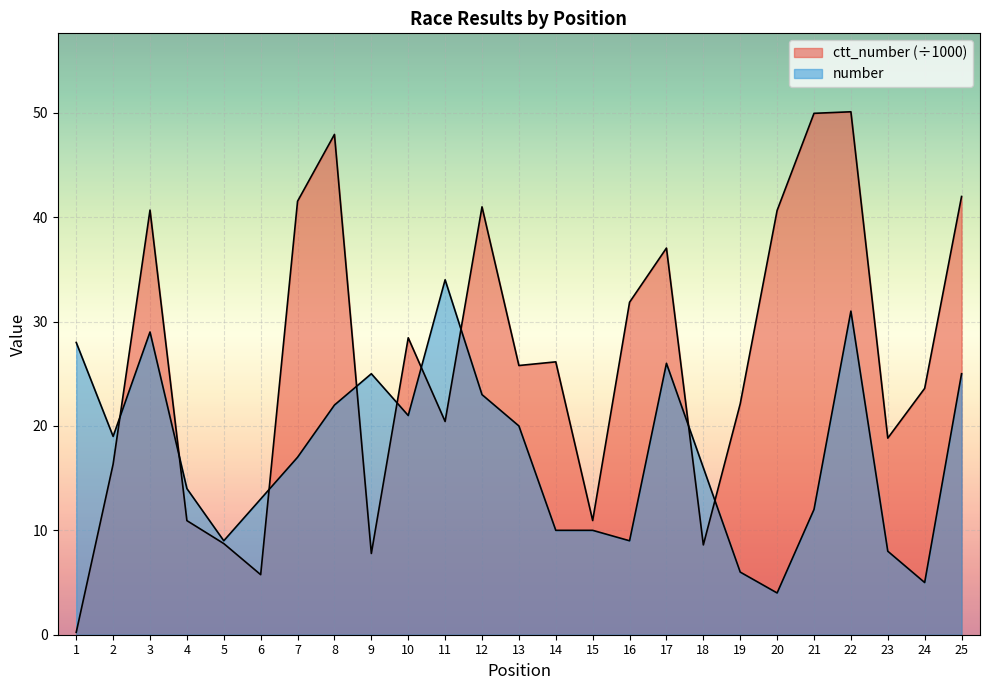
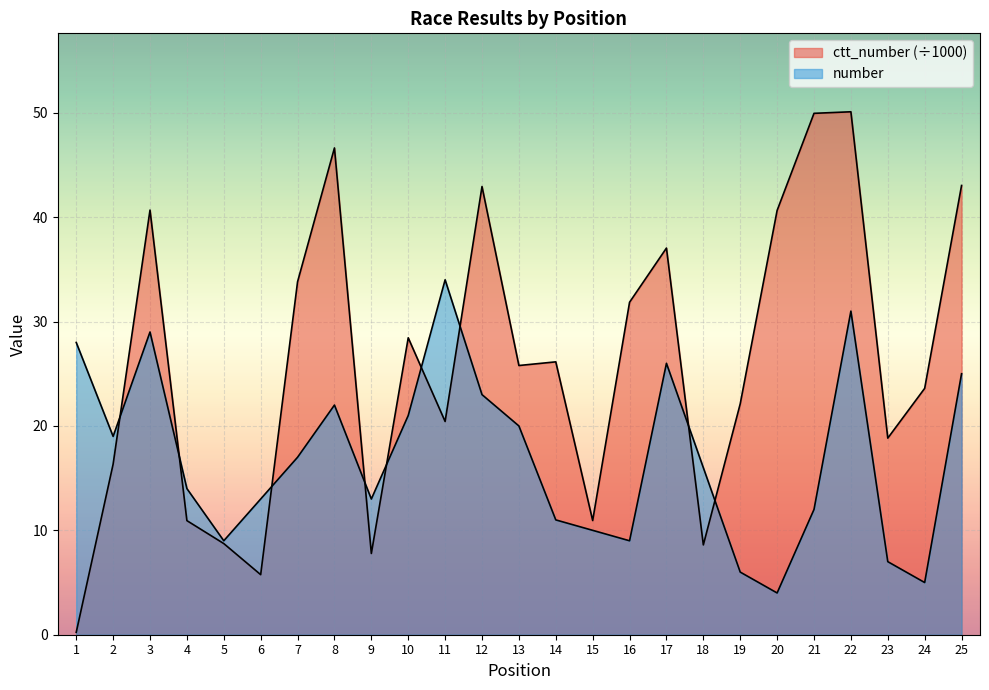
ctt_number (÷1000), 7: 41.5 -> 33.8
ctt_number (÷1000), 8: 47.9 -> 46.6
number, 9: 25 -> 13
ctt_number (÷1000), 12: 41.0 -> 42.9
number, 14: 10 -> 11
number, 23: 8 -> 7
ctt_number (÷1000), 25: 42.0 -> 43.0
